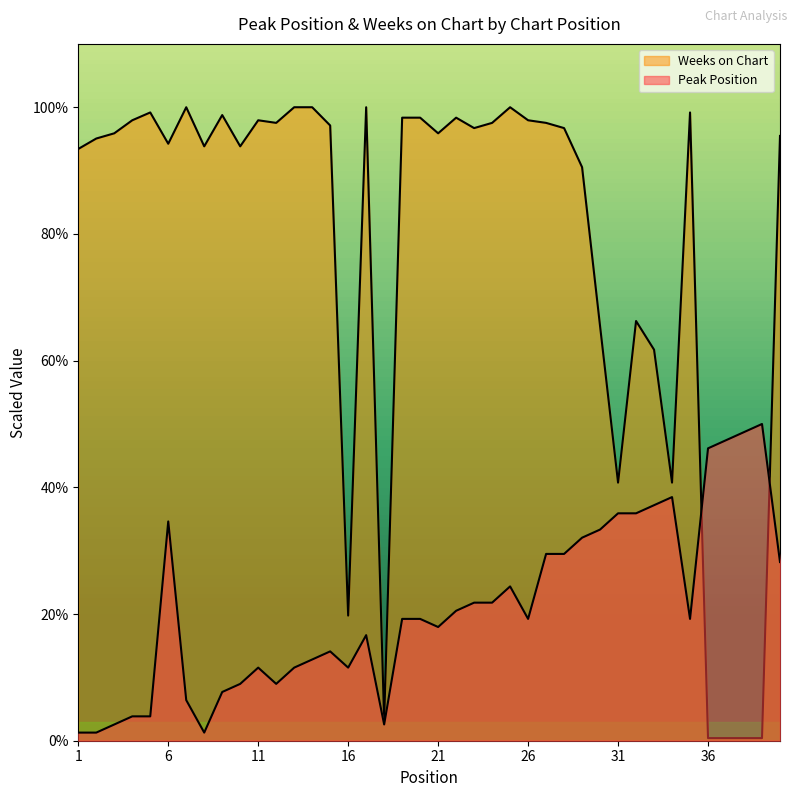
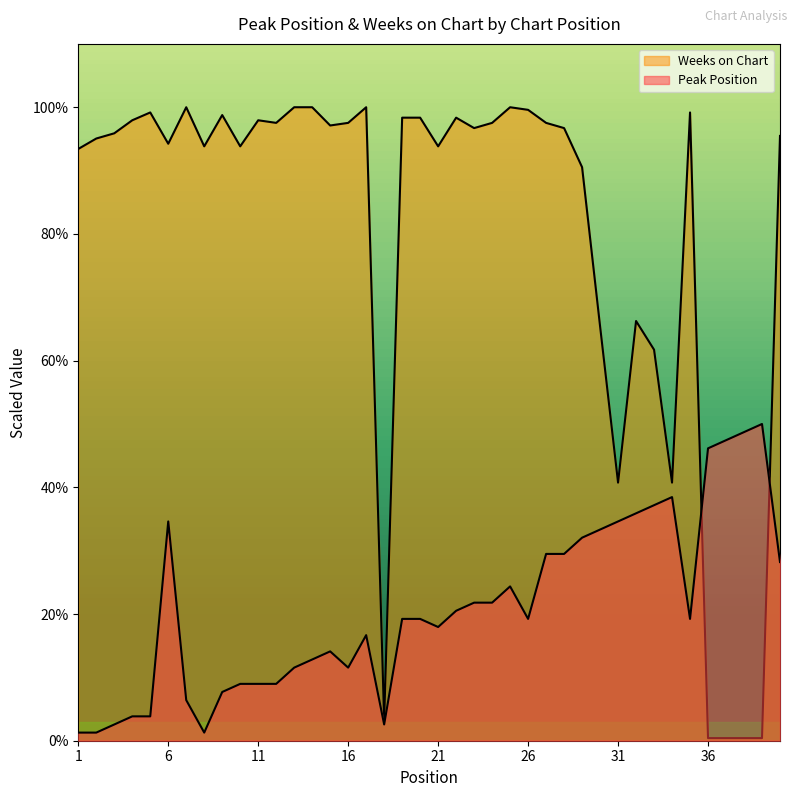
Peak Position, 11: 12% -> 9%
Weeks on Chart, 16: 20% -> 98%
Weeks on Chart, 21: 96% -> 94%
Weeks on Chart, 26: 98% -> 100%
Peak Position, 31: 36% -> 35%
